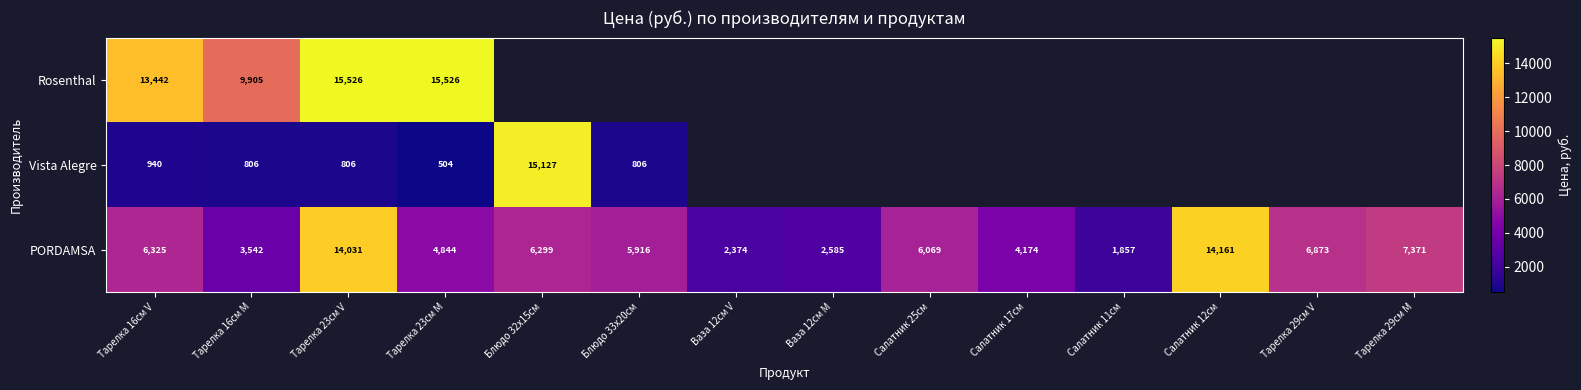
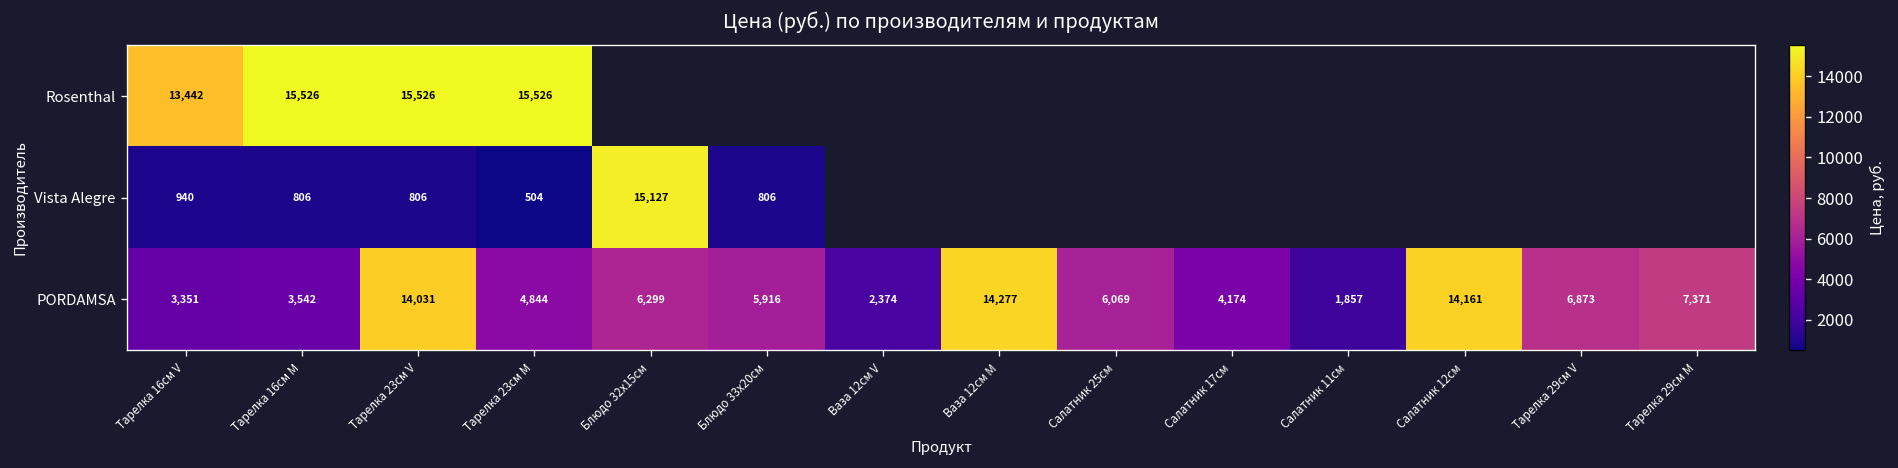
Rosenthal, Тарелка 16см M: 9,905 -> 15,526
PORDAMSA, Тарелка 16см V: 6,325 -> 3,351
PORDAMSA, Ваза 12см M: 2,585 -> 14,277
